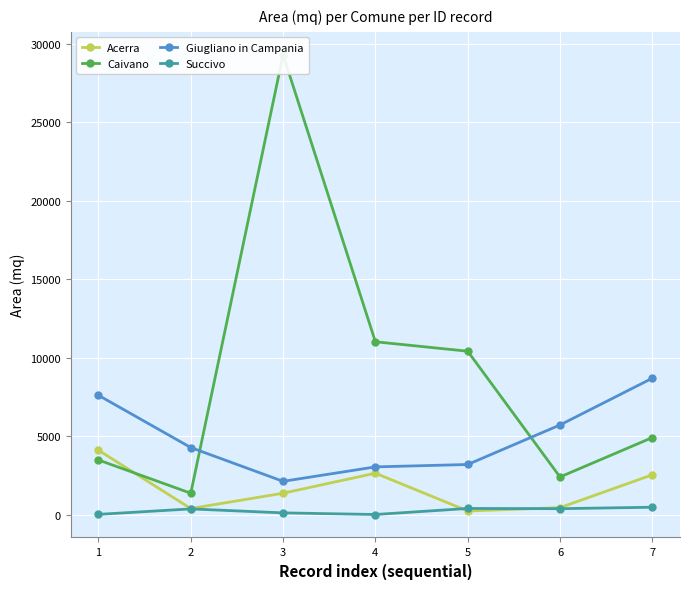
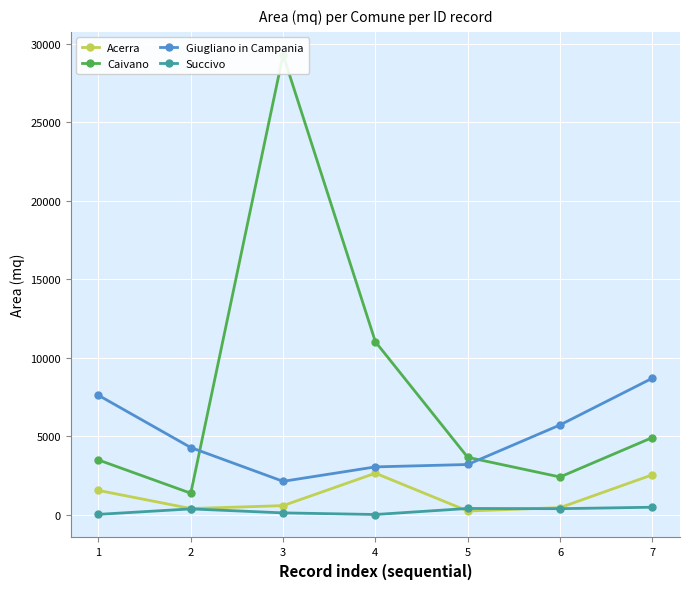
Acerra, 1: 4100 -> 1500
Acerra, 3: 1400 -> 600
Caivano, 5: 10400 -> 3700
